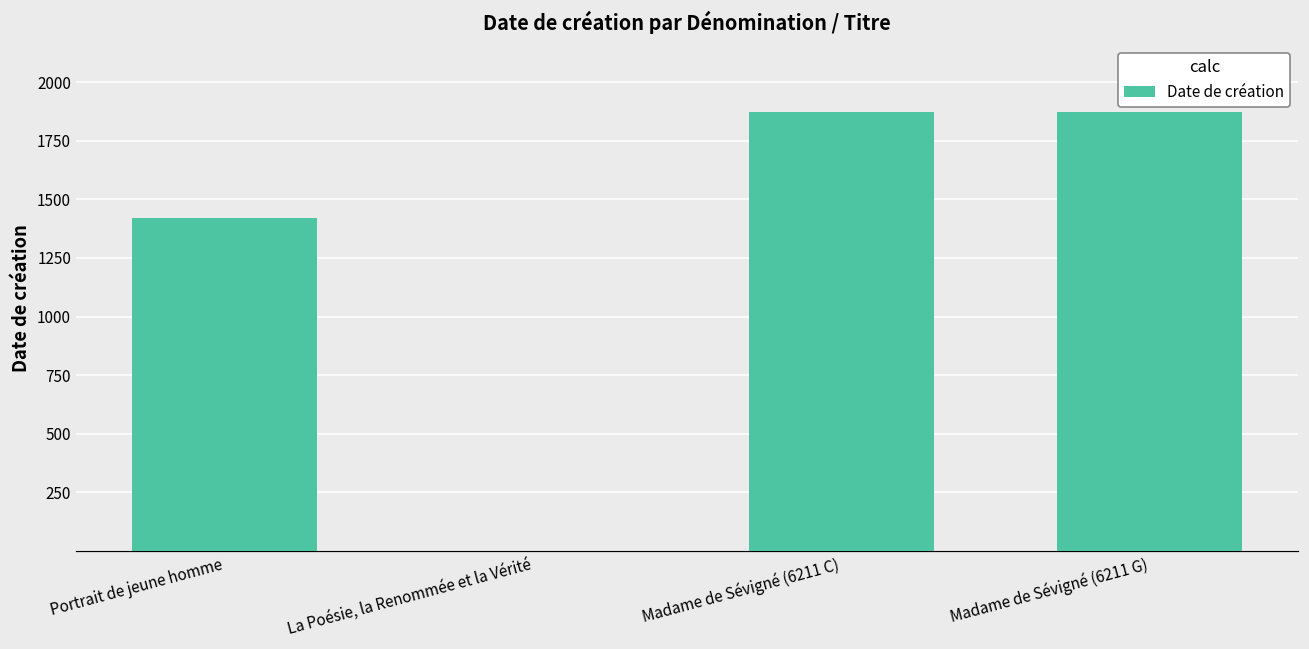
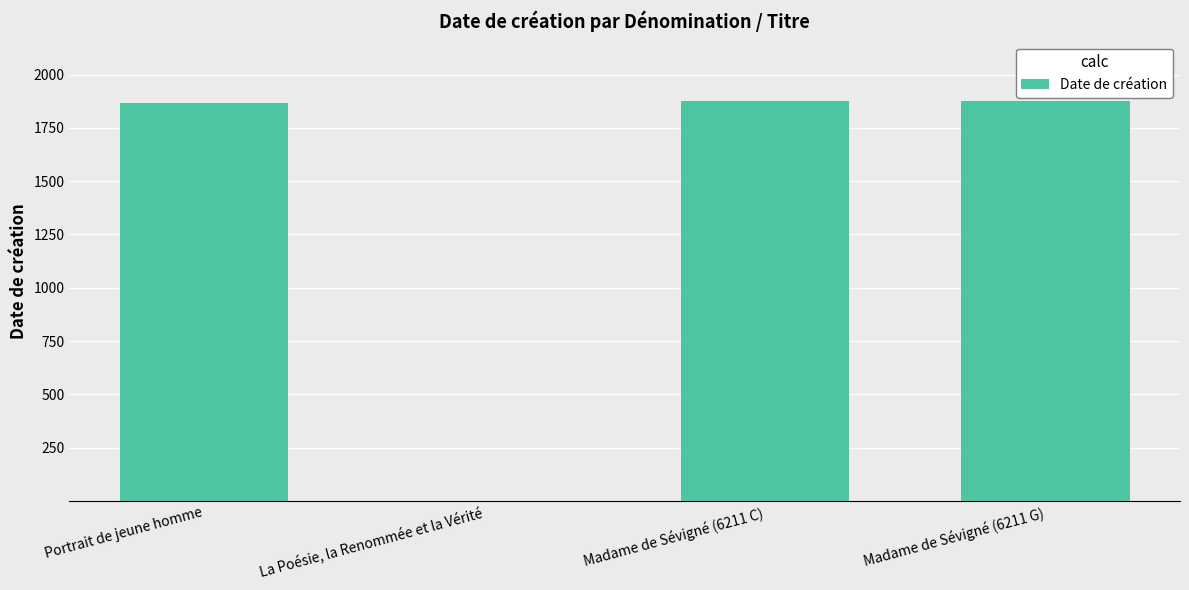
Portrait de jeune homme: 1420 -> 1870
